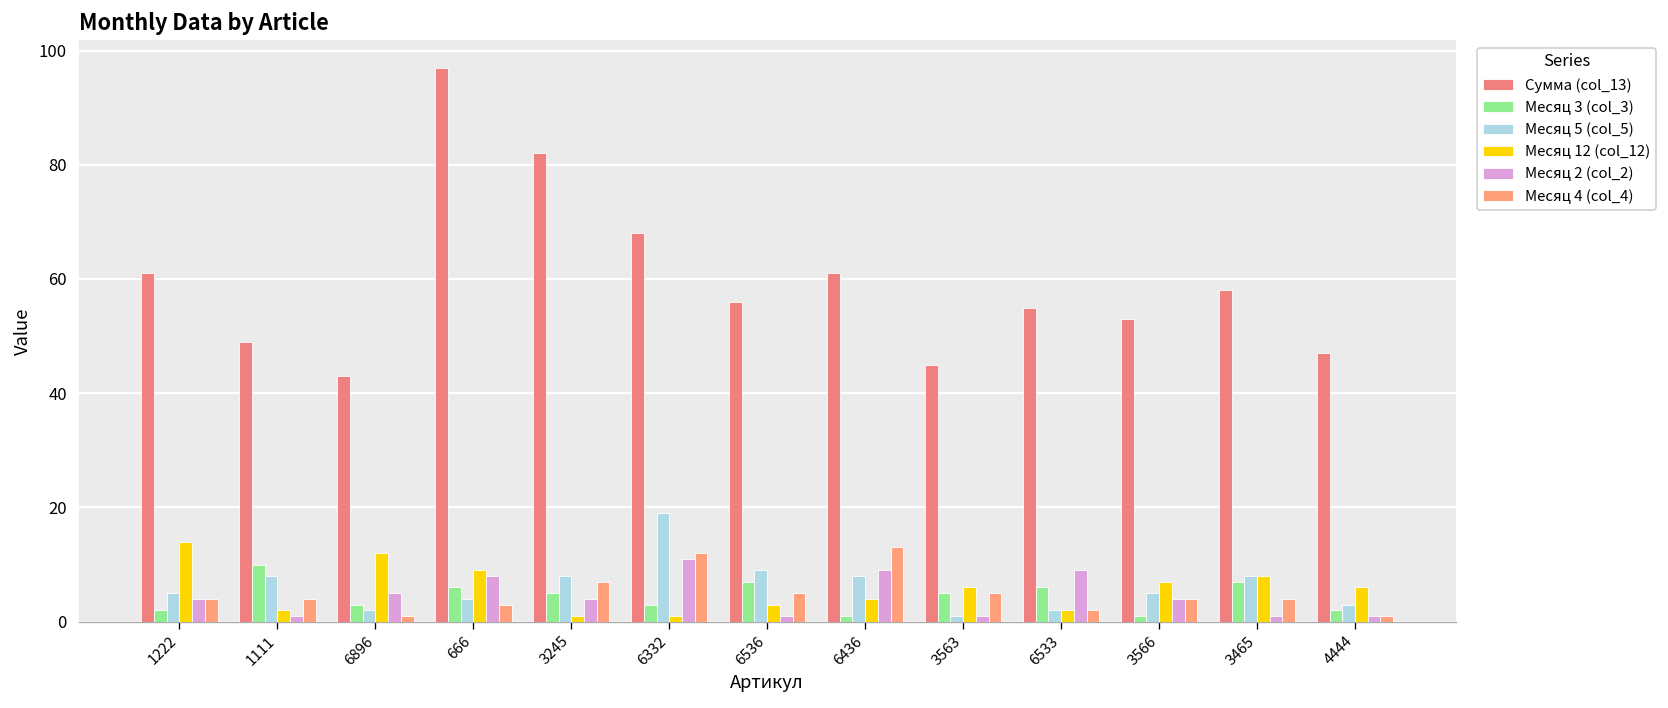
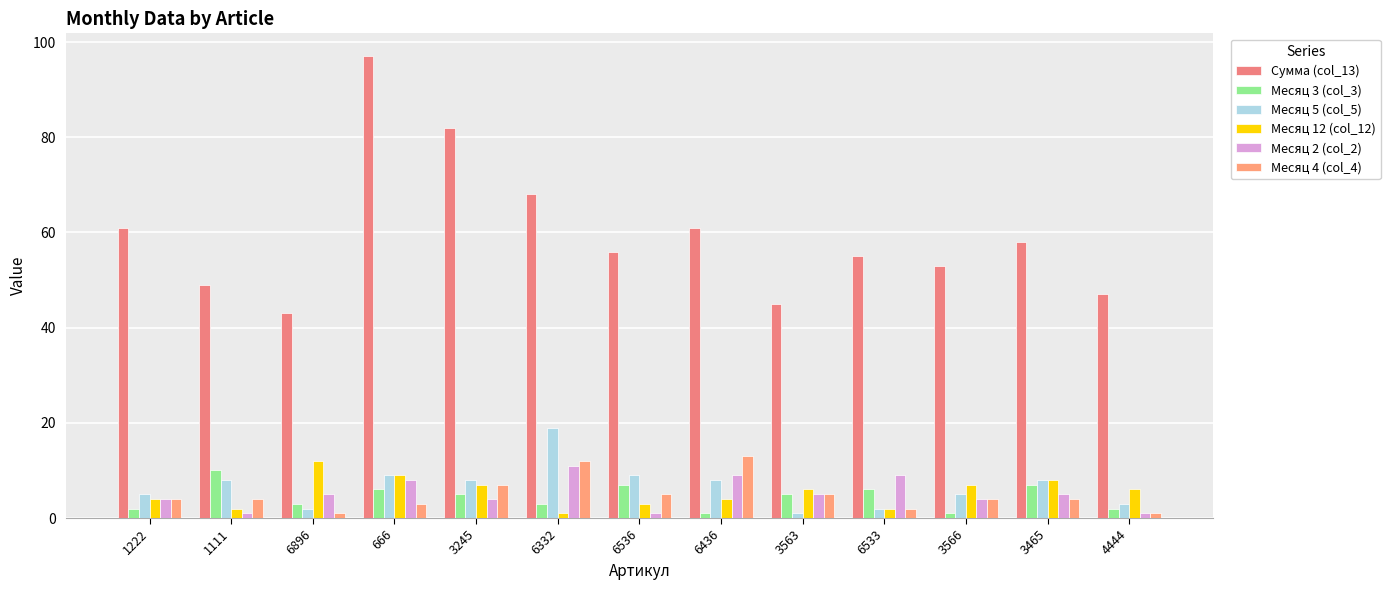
Месяц 12 (col_12), 1222: 14 -> 4
Месяц 5 (col_5), 666: 4 -> 9
Месяц 12 (col_12), 3245: 1 -> 7
Месяц 2 (col_2), 3563: 1 -> 5
Месяц 2 (col_2), 3465: 1 -> 5
